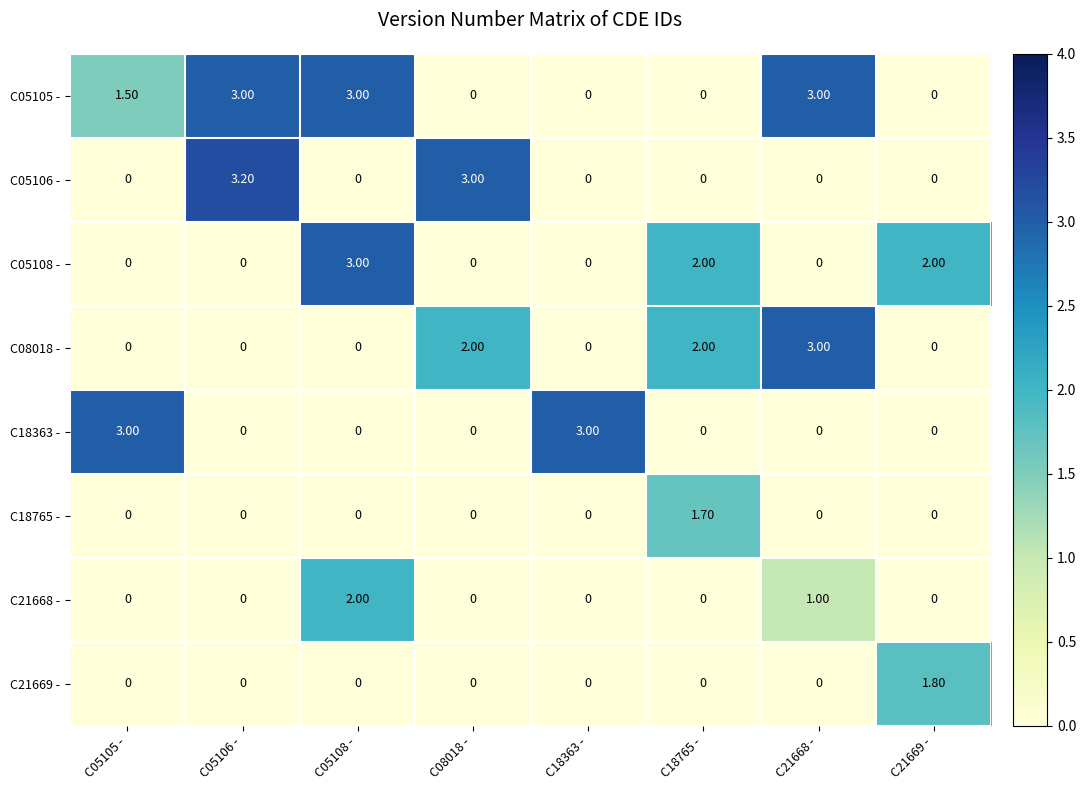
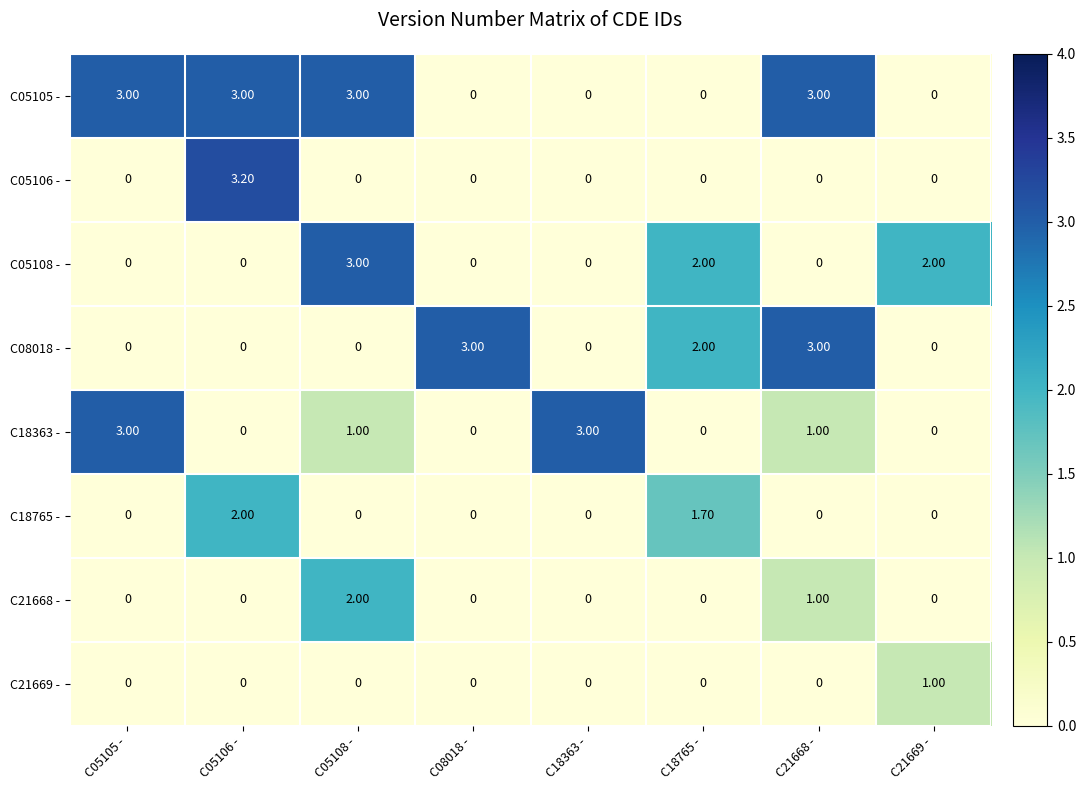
C05105 -, C05105 -: 1.50 -> 3.00
C05106 -, C08018 -: 3.00 -> 0
C08018 -, C08018 -: 2.00 -> 3.00
C18363 -, C05108 -: 0 -> 1.00
C18363 -, C21668 -: 0 -> 1.00
C18765 -, C05106 -: 0 -> 2.00
C21669 -, C21669 -: 1.80 -> 1.00
